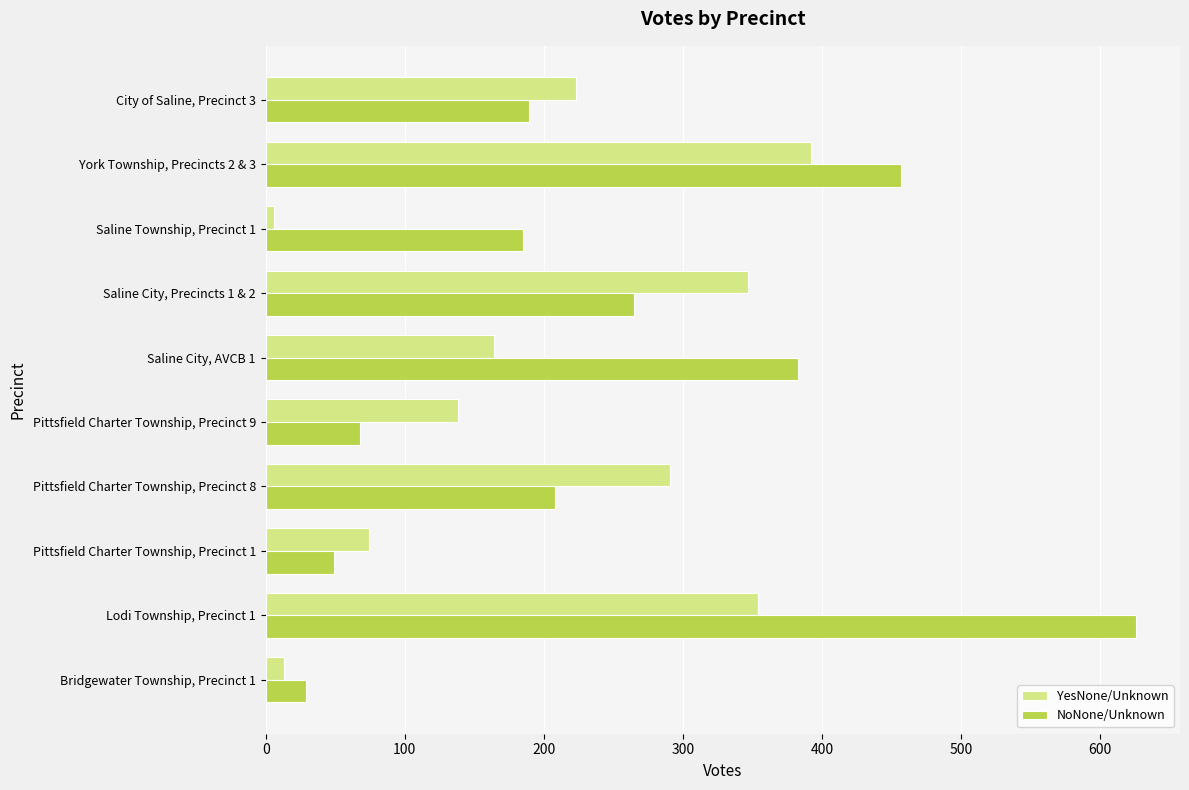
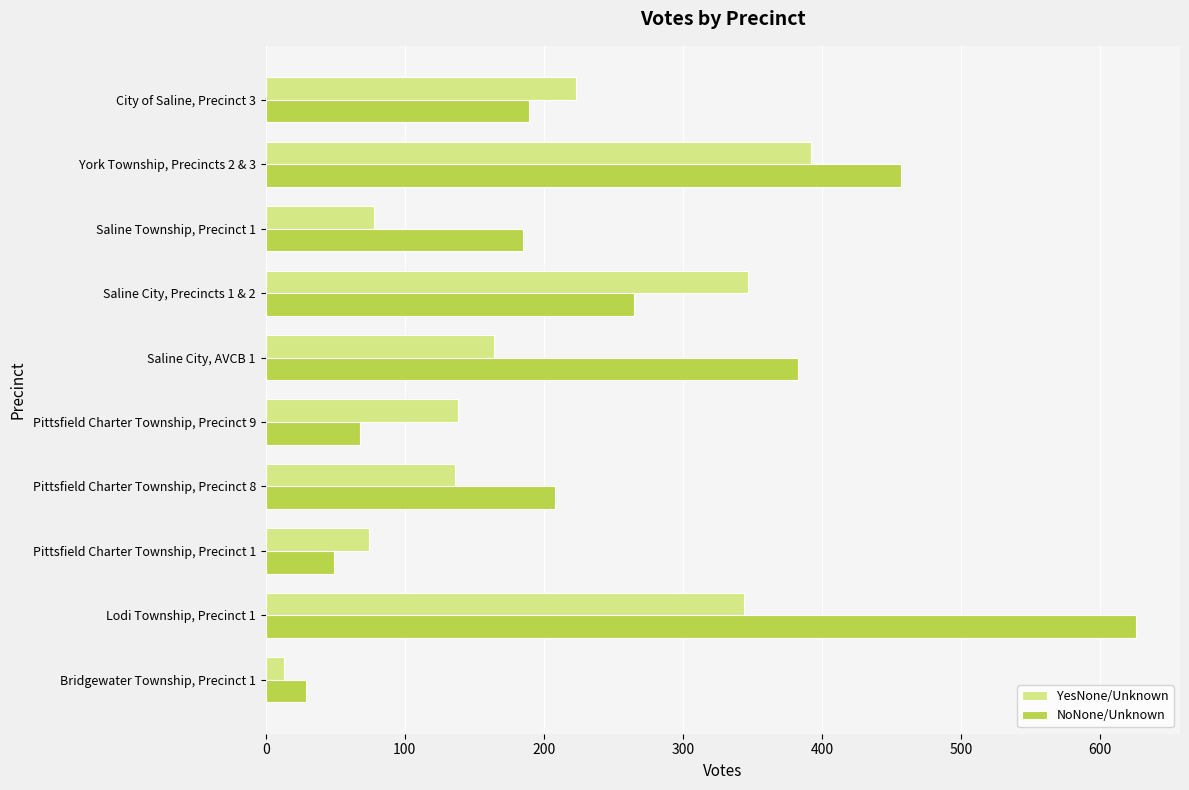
YesNone/Unknown, Saline Township, Precinct 1: 6 -> 78
YesNone/Unknown, Pittsfield Charter Township, Precinct 8: 291 -> 136
YesNone/Unknown, Lodi Township, Precinct 1: 354 -> 344
